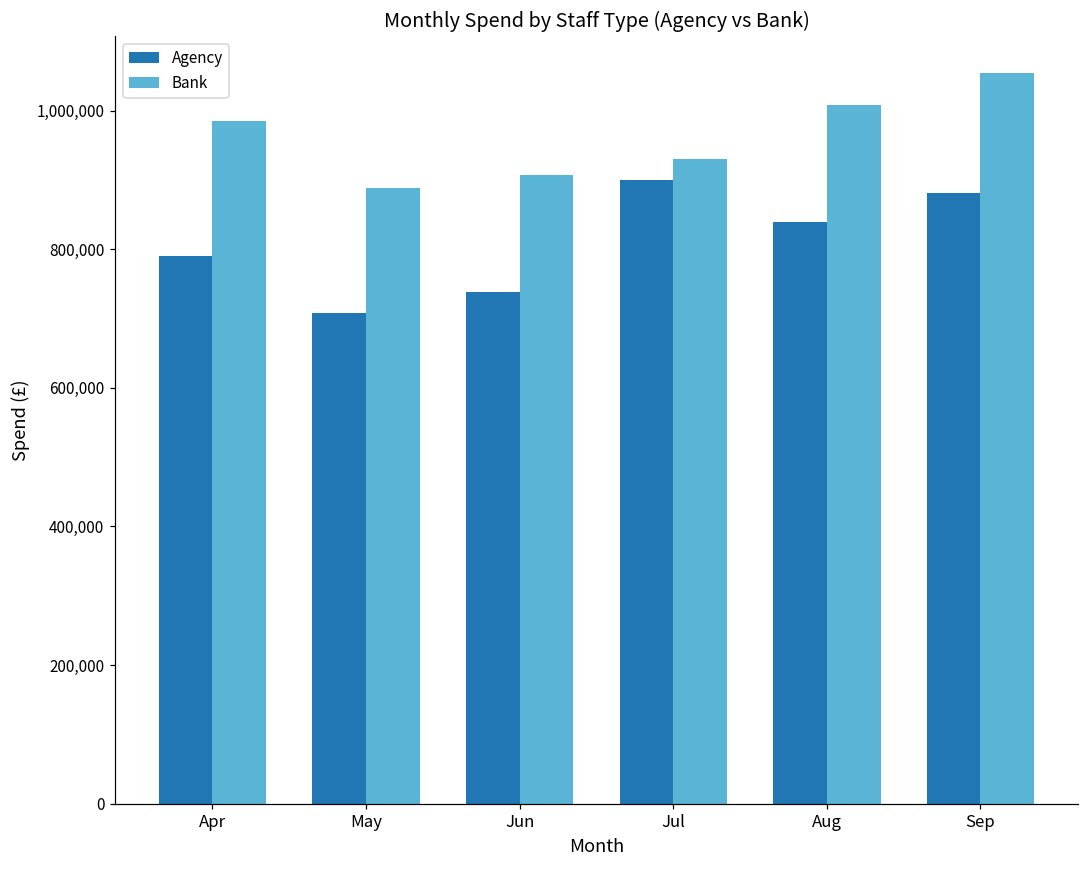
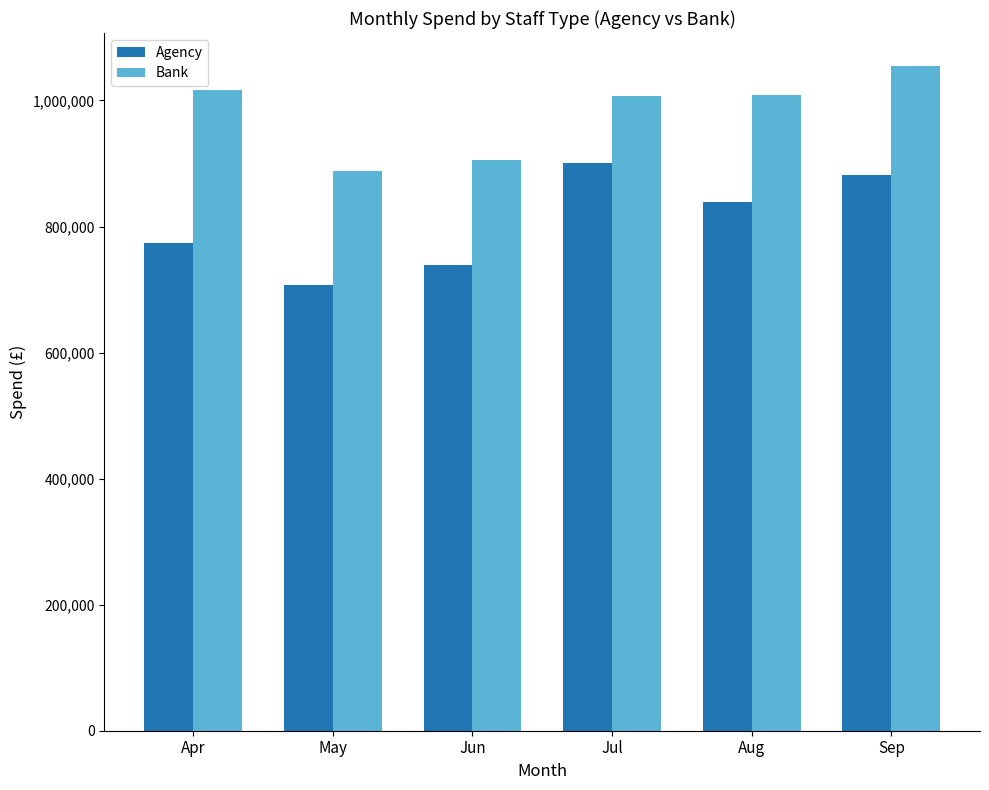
Agency, Apr: 790,000 -> 770,000
Bank, Apr: 980,000 -> 1,020,000
Bank, Jul: 930,000 -> 1,010,000
